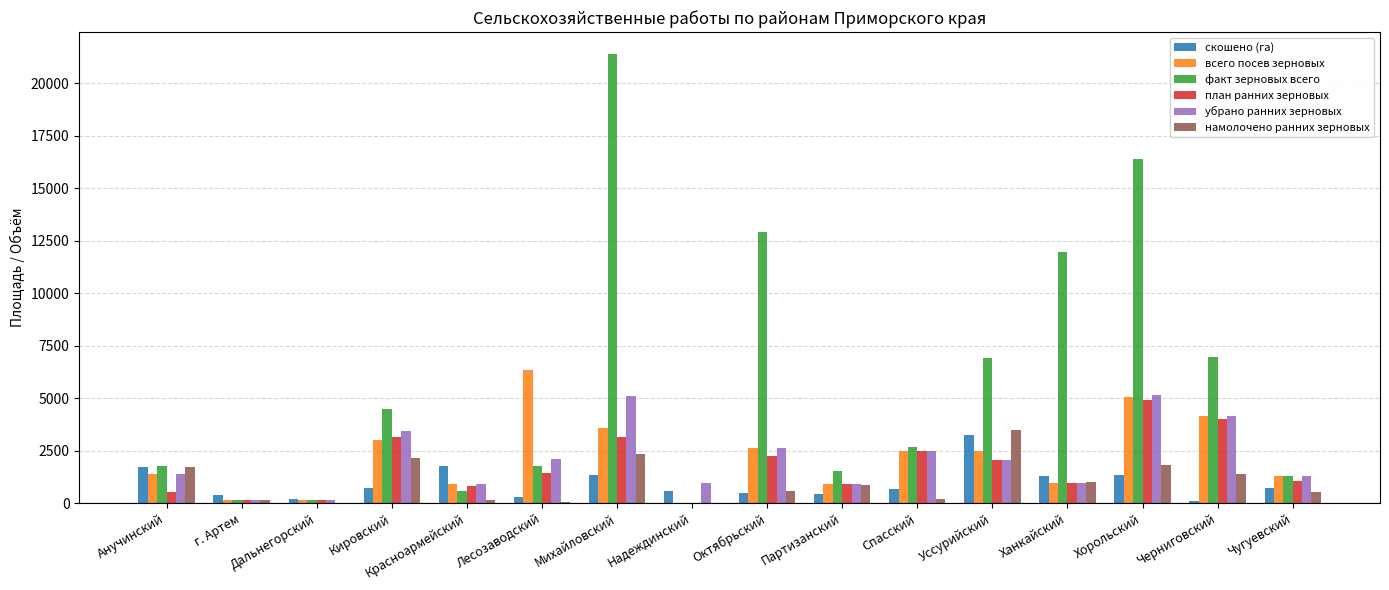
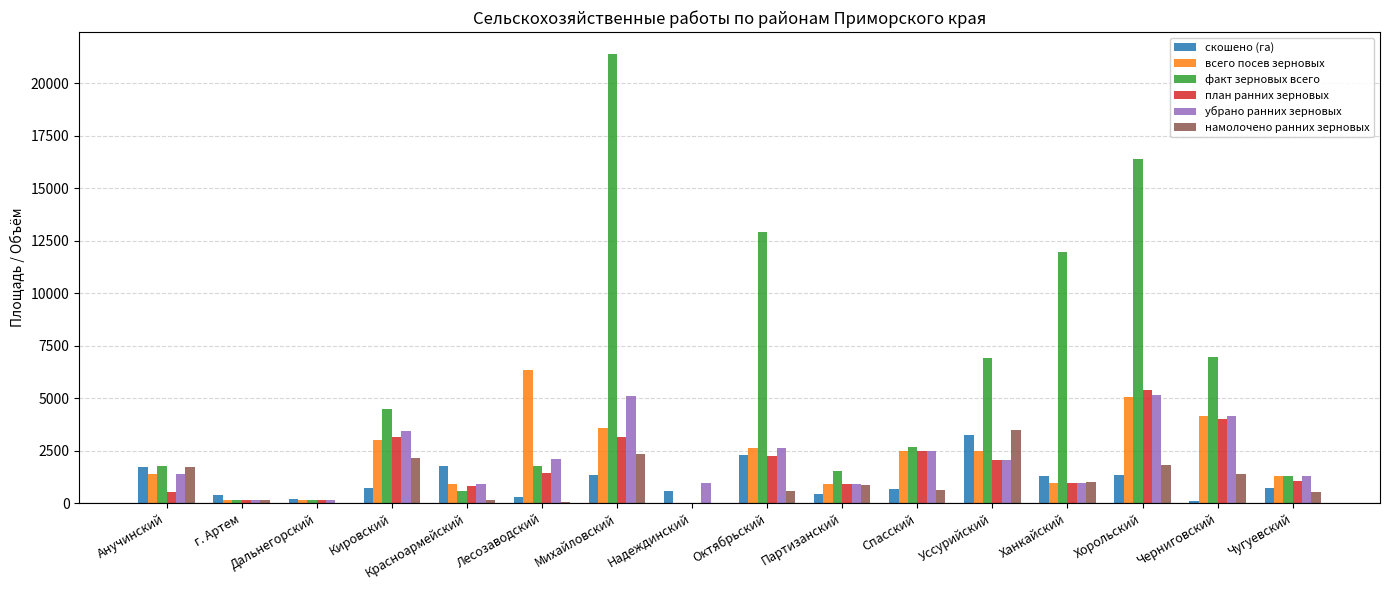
скошено (га), Октябрьский: 500 -> 2300
намолочено ранних зерновых, Спасский: 200 -> 600
план ранних зерновых, Хорольский: 4900 -> 5400
